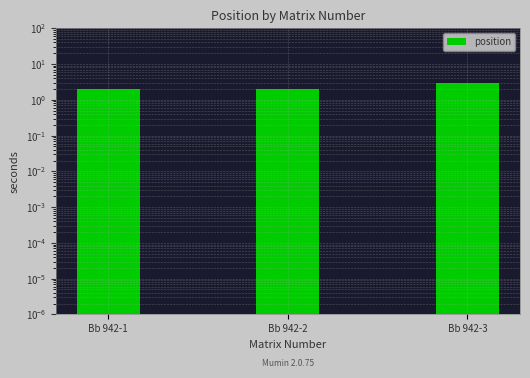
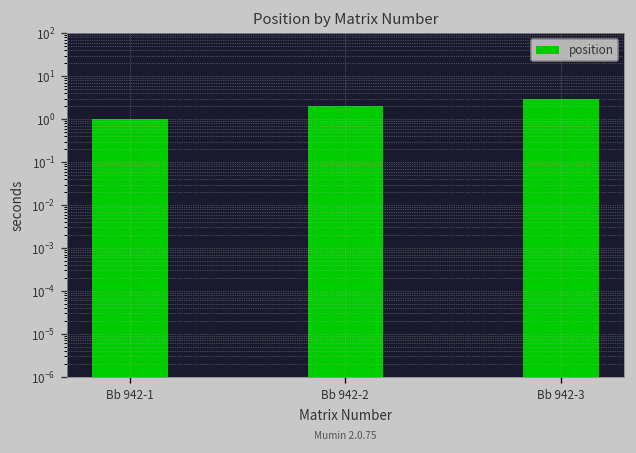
Bb 942-1: 2 -> 1
